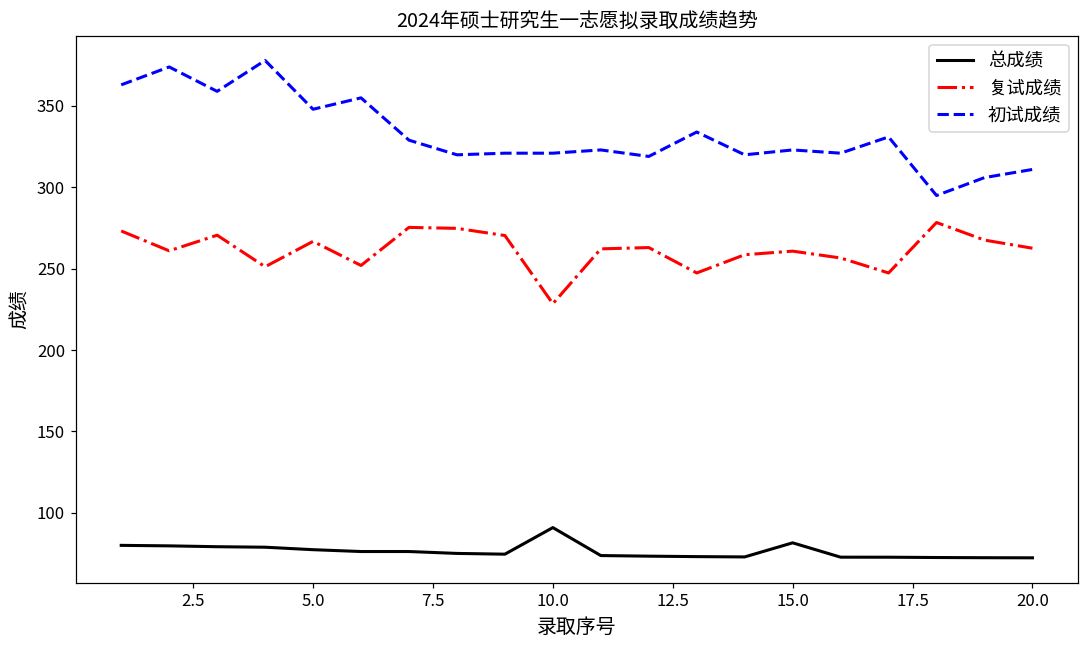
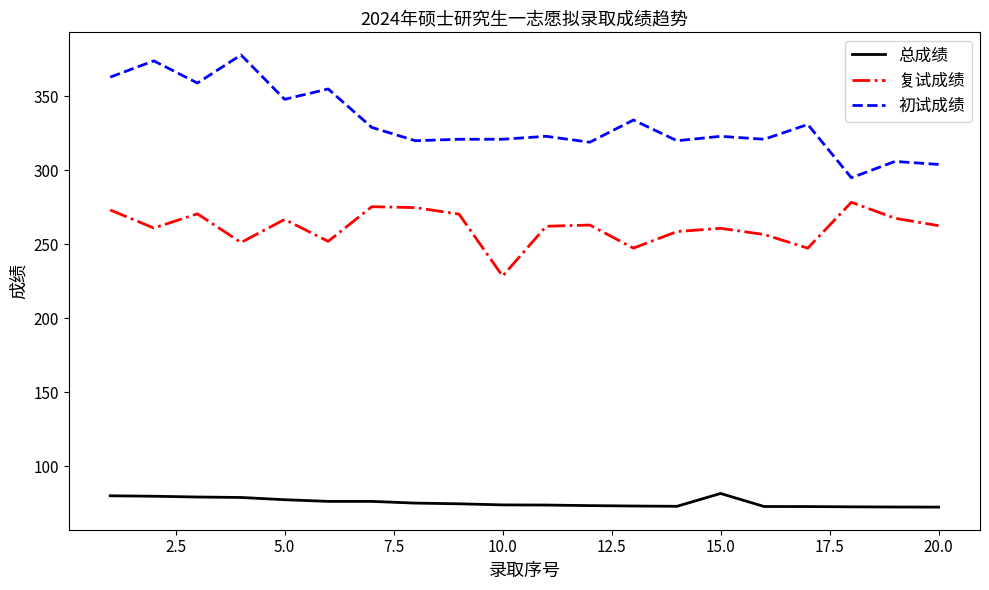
总成绩, 10.0: 91 -> 74
初试成绩, 20.0: 311 -> 304
